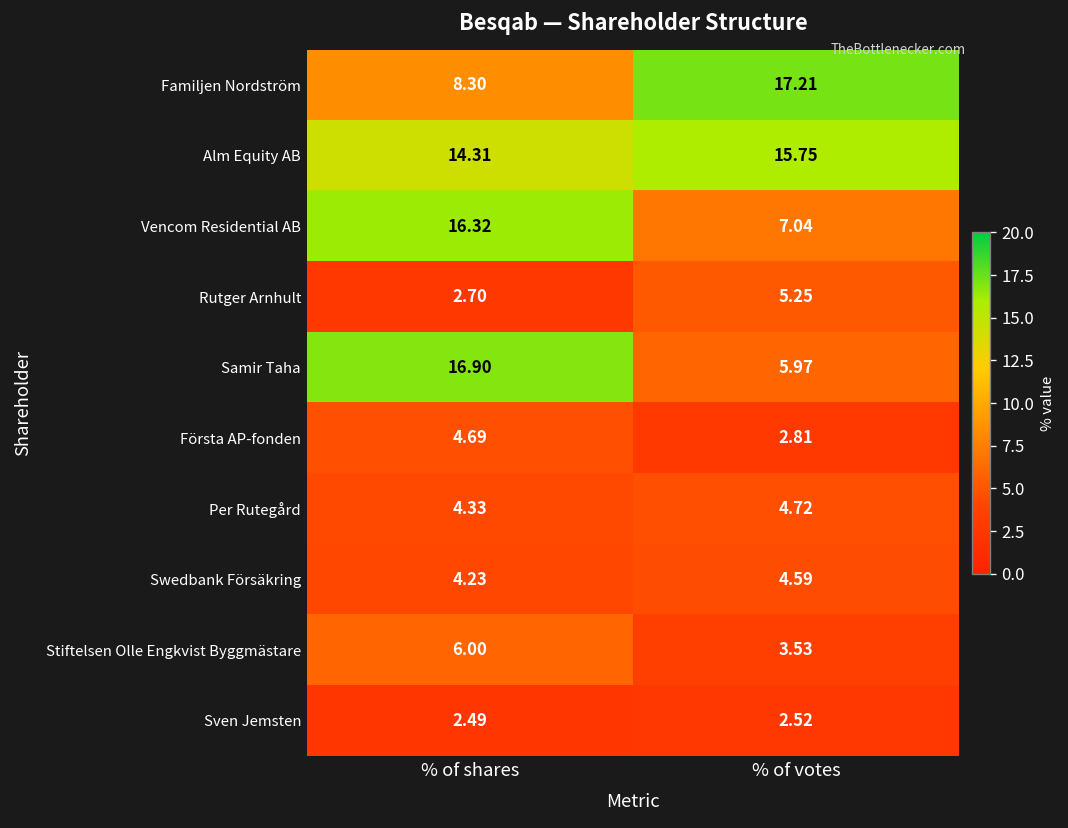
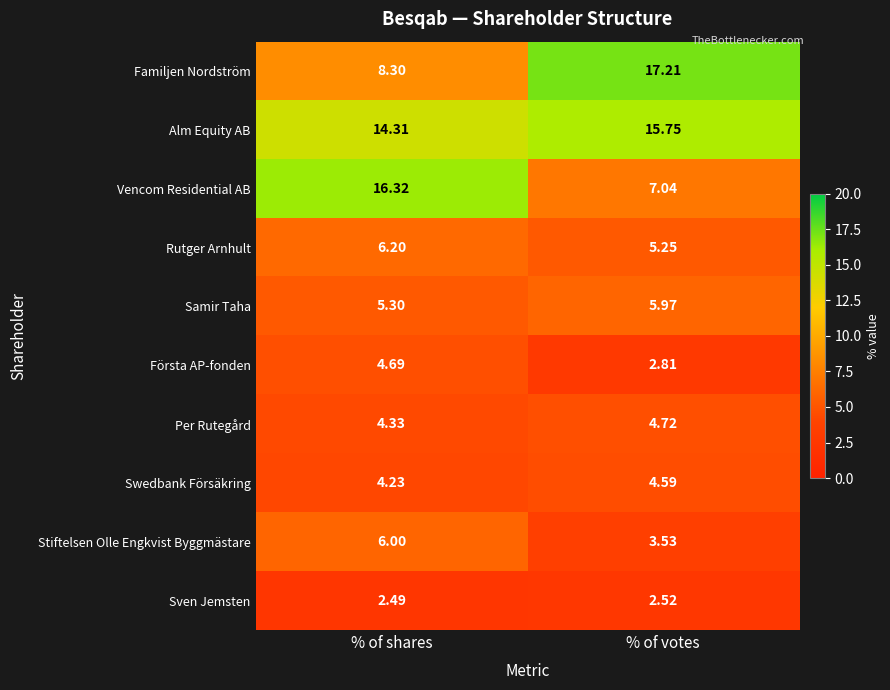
Rutger Arnhult, % of shares: 2.70 -> 6.20
Samir Taha, % of shares: 16.90 -> 5.30
